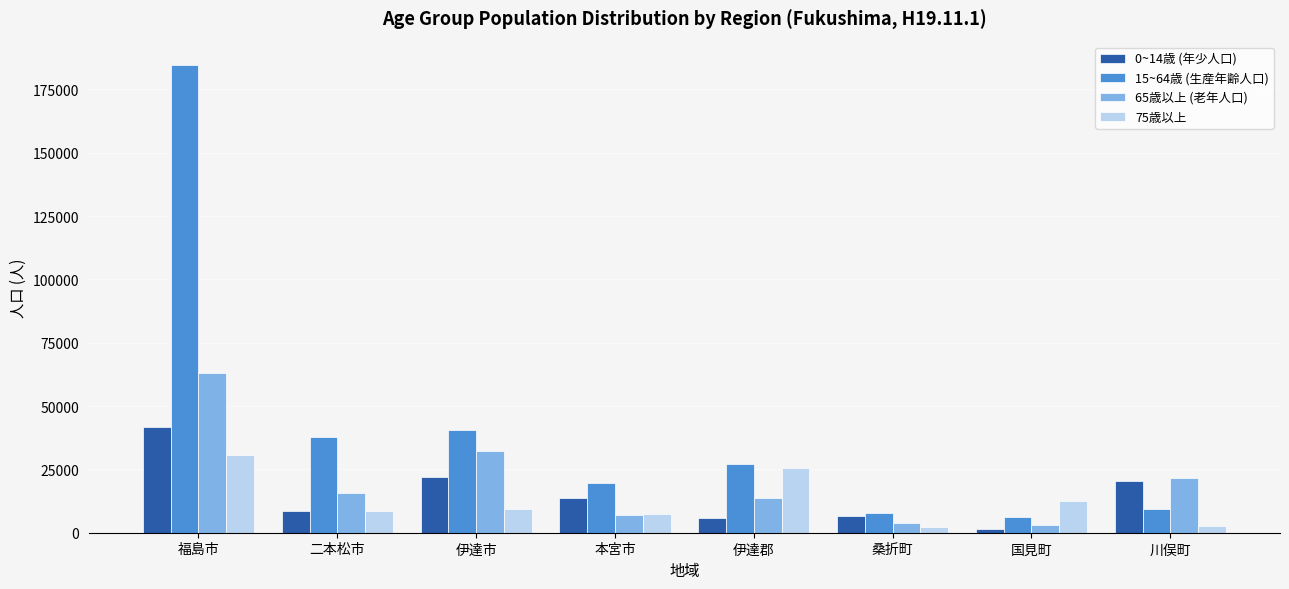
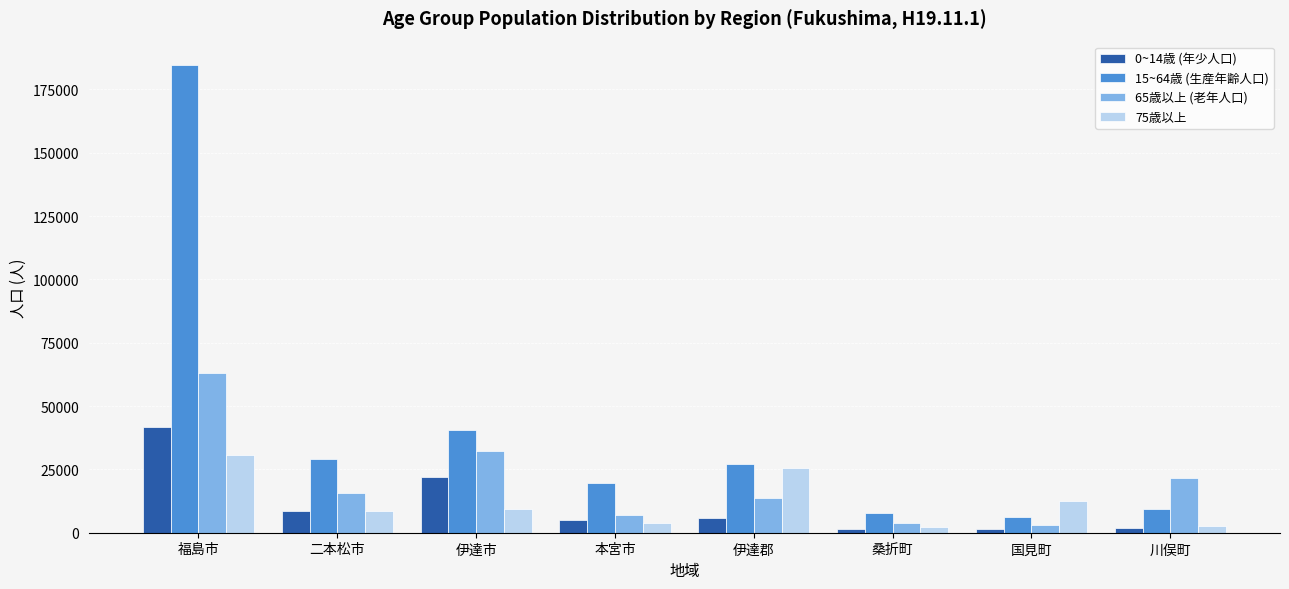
15~64歳 (生産年齢人口), 二本松市: 38000 -> 29000
0~14歳 (年少人口), 本宮市: 14000 -> 5000
75歳以上, 本宮市: 8000 -> 4000
0~14歳 (年少人口), 桑折町: 7000 -> 2000
0~14歳 (年少人口), 川俣町: 21000 -> 2000
